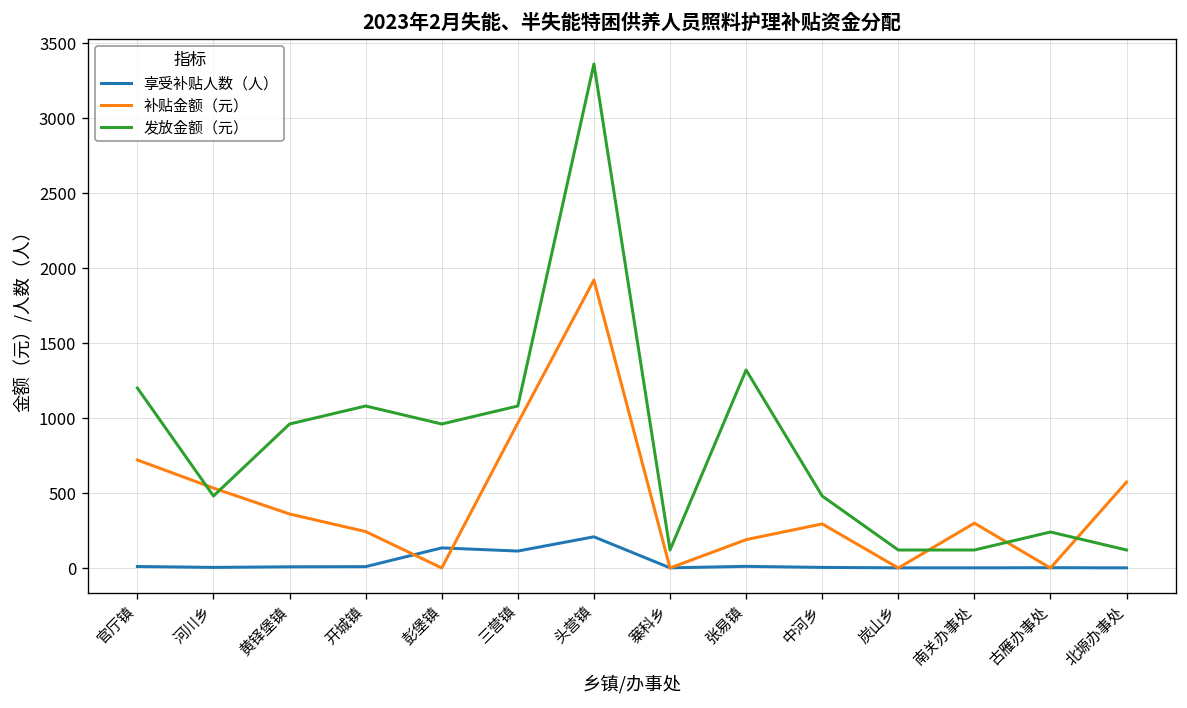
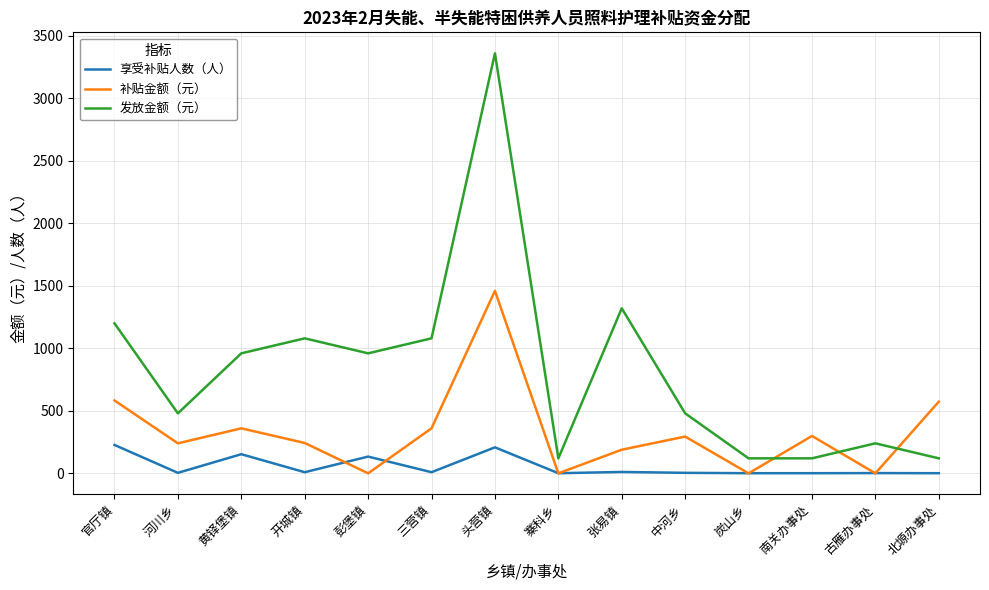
享受补贴人数（人）, 官厅镇: 10 -> 230
补贴金额（元）, 官厅镇: 720 -> 580
补贴金额（元）, 河川乡: 530 -> 240
享受补贴人数（人）, 黄铎堡镇: 10 -> 150
享受补贴人数（人）, 三营镇: 110 -> 10
补贴金额（元）, 三营镇: 970 -> 360
补贴金额（元）, 头营镇: 1920 -> 1460
